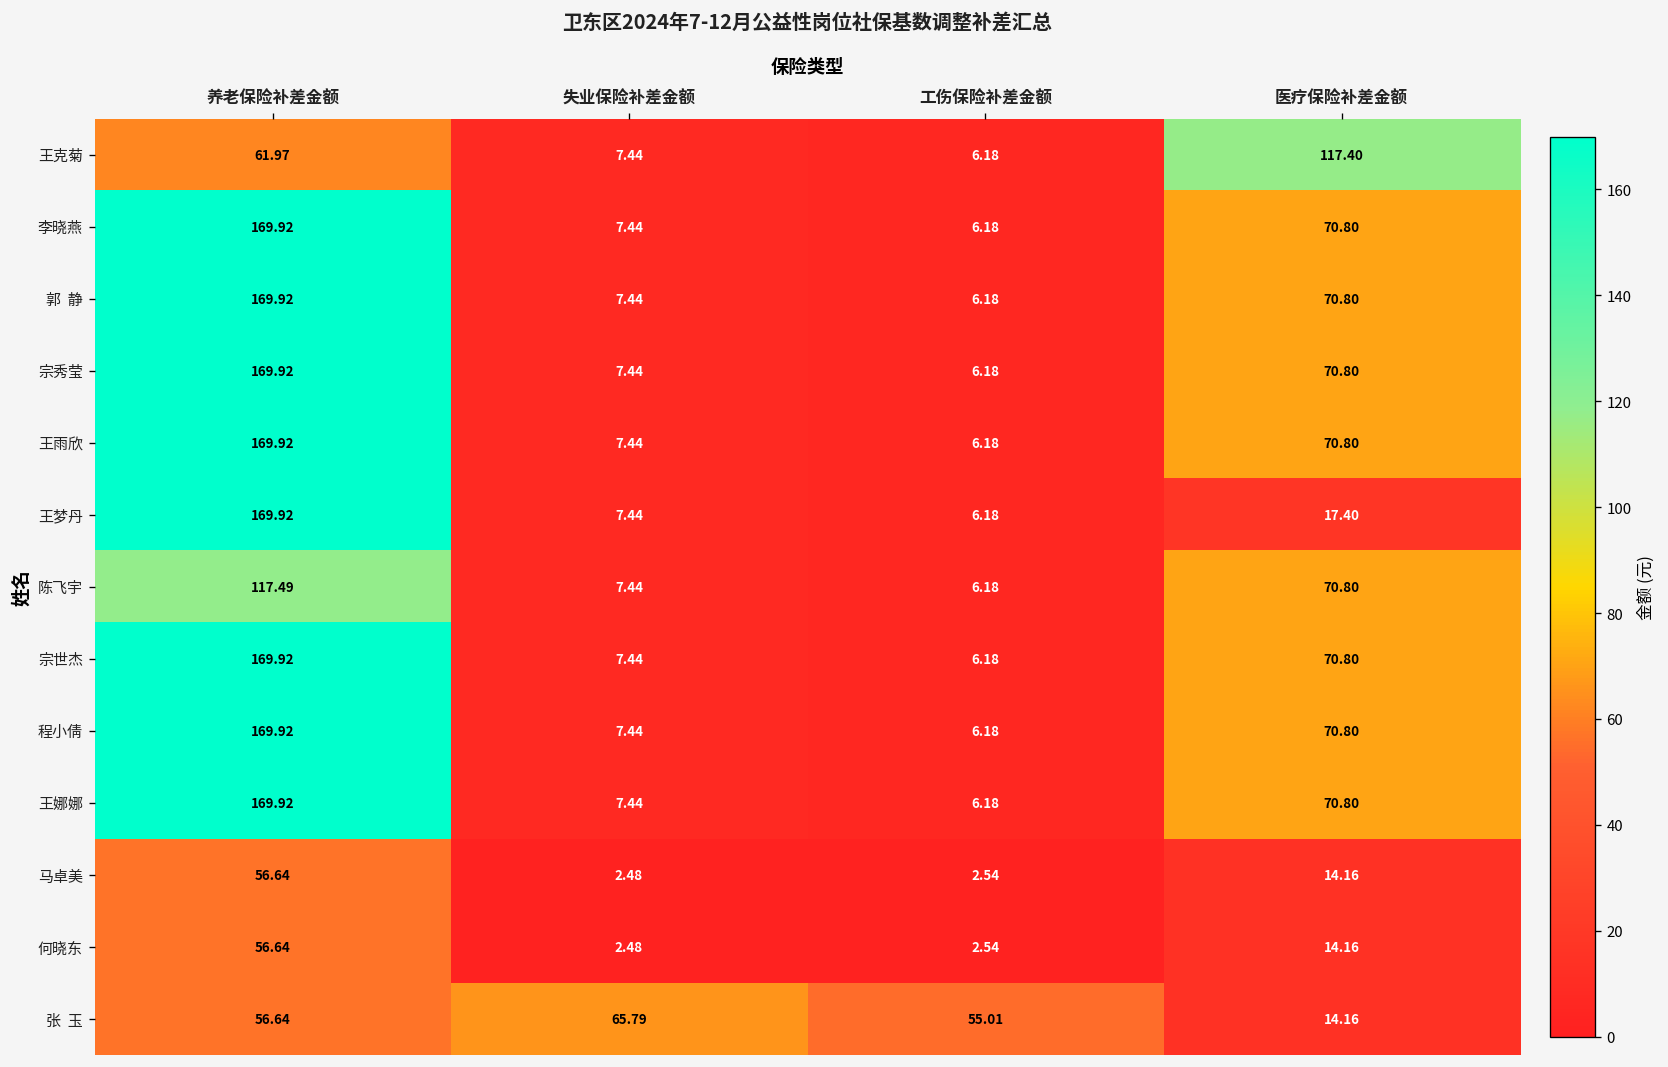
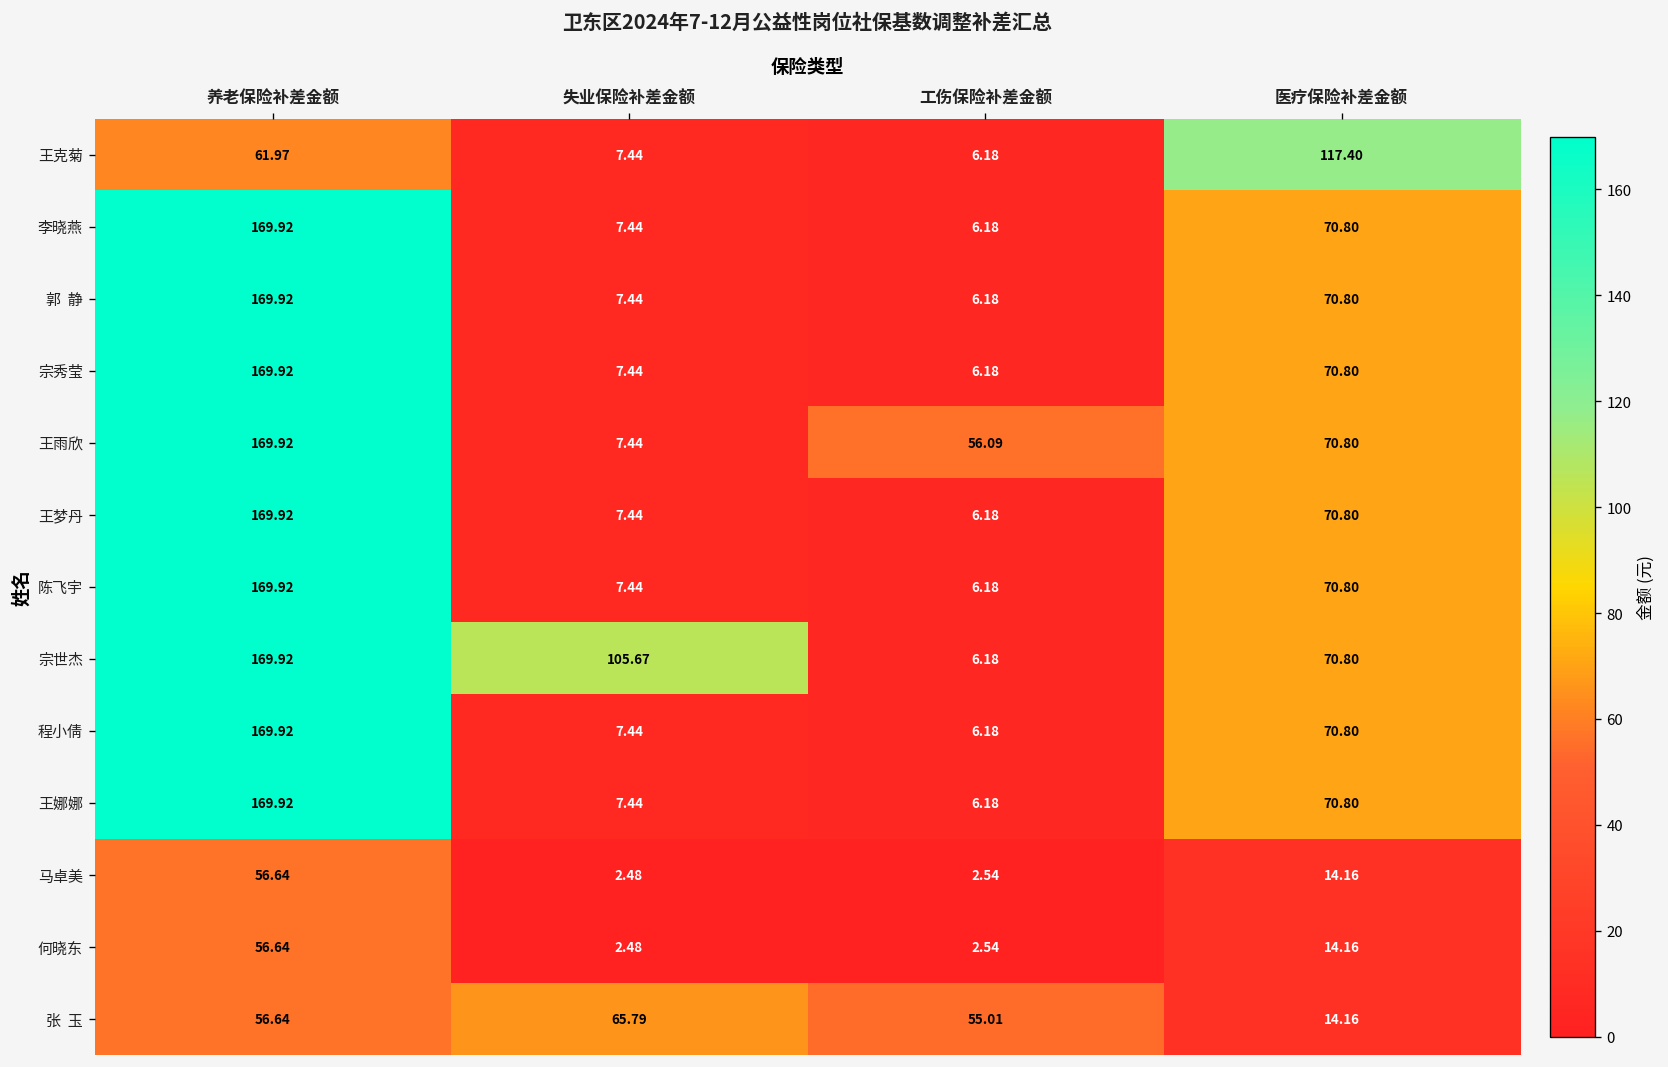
王雨欣, 工伤保险补差金额: 6.18 -> 56.09
王梦丹, 医疗保险补差金额: 17.40 -> 70.80
陈飞宇, 养老保险补差金额: 117.49 -> 169.92
宗世杰, 失业保险补差金额: 7.44 -> 105.67
